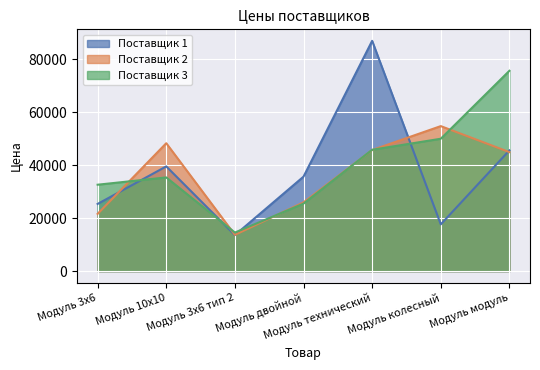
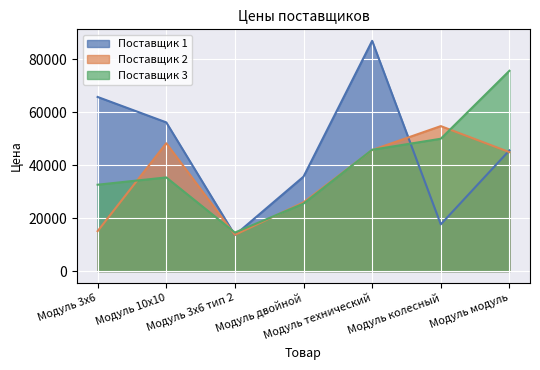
Поставщик 1, Модуль 3х6: 25000 -> 66000
Поставщик 2, Модуль 3х6: 22000 -> 15000
Поставщик 1, Модуль 10х10: 40000 -> 56000
